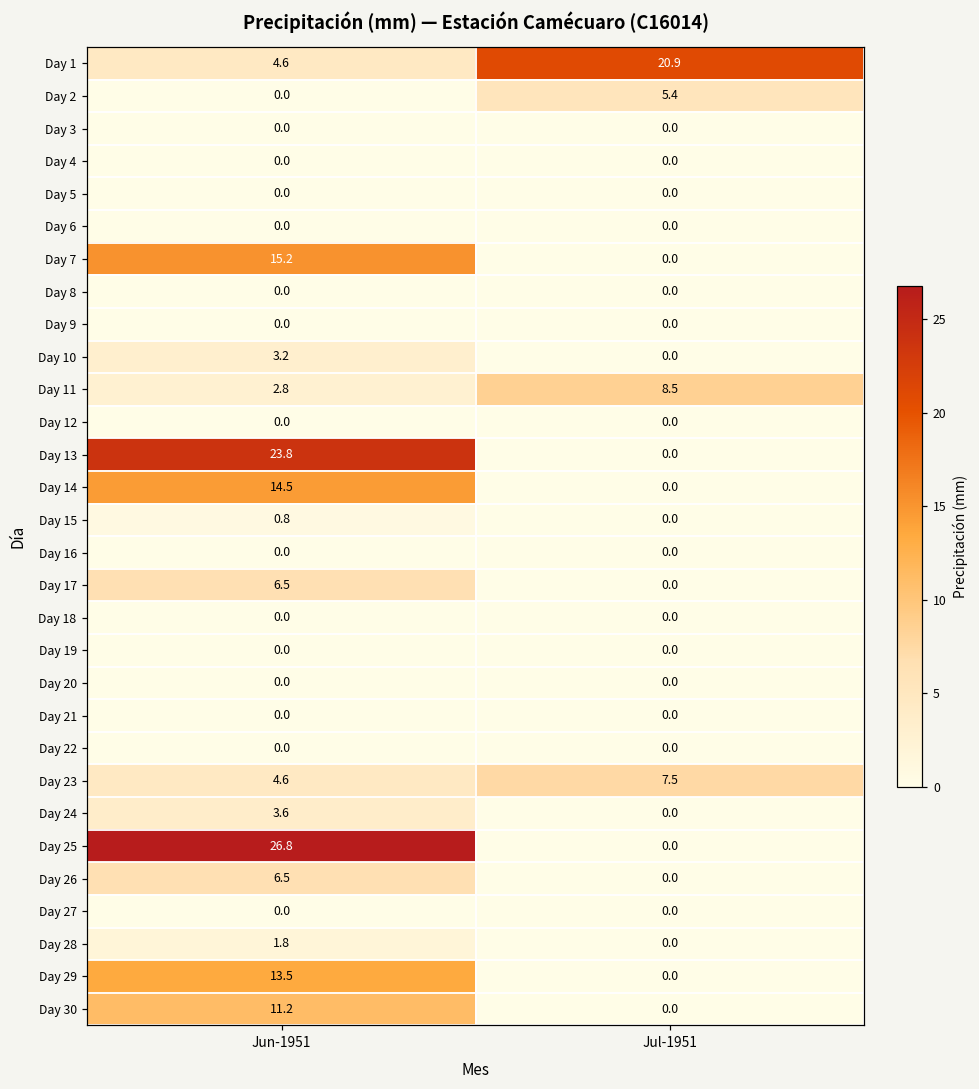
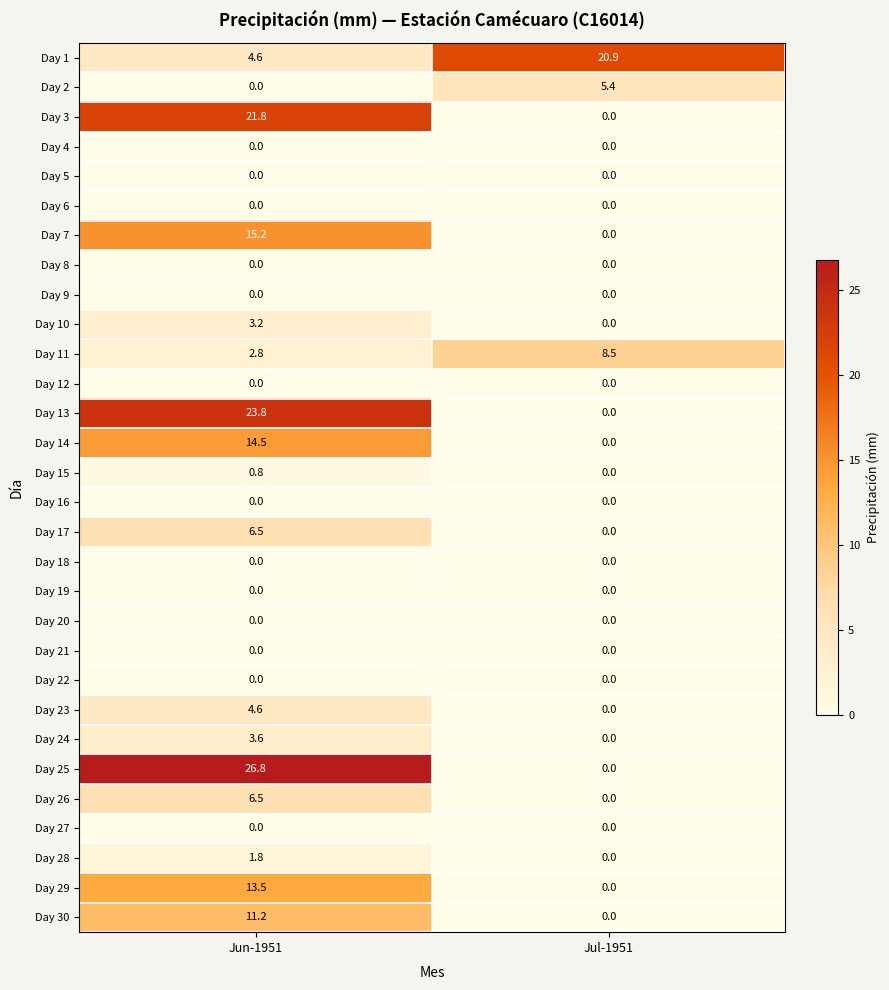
Day 3, Jun-1951: 0.0 -> 21.8
Day 23, Jul-1951: 7.5 -> 0.0
